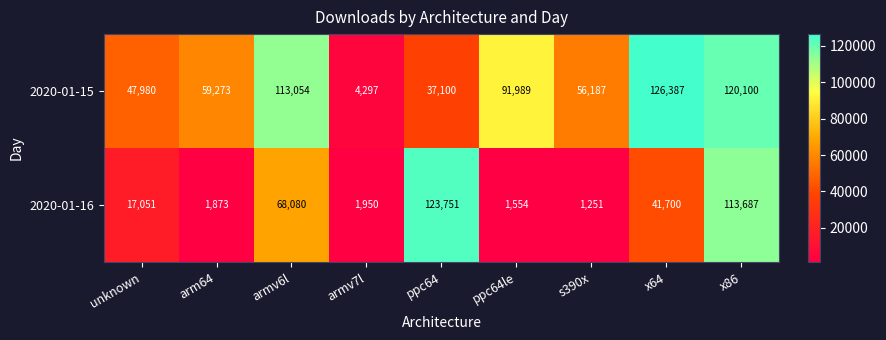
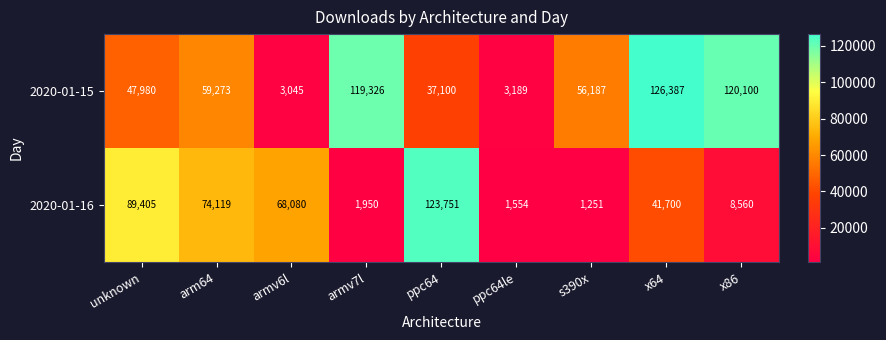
2020-01-15, armv6l: 113,054 -> 3,045
2020-01-15, armv7l: 4,297 -> 119,326
2020-01-15, ppc64le: 91,989 -> 3,189
2020-01-16, unknown: 17,051 -> 89,405
2020-01-16, arm64: 1,873 -> 74,119
2020-01-16, x86: 113,687 -> 8,560
